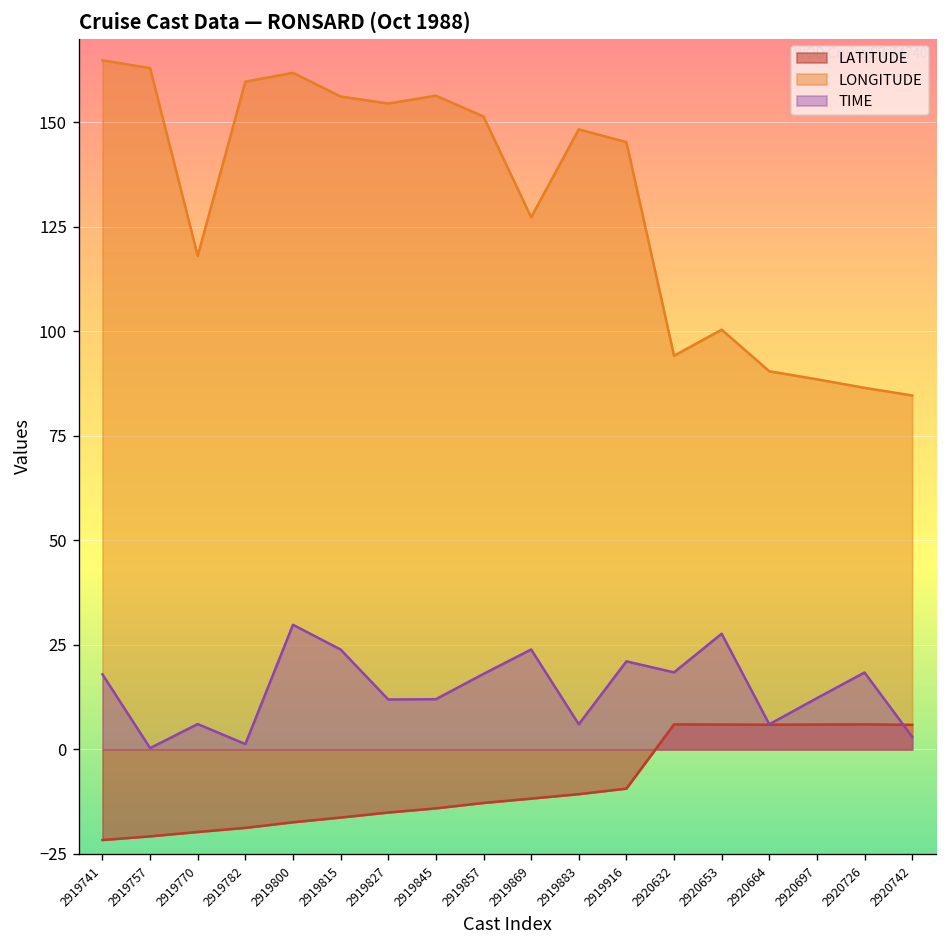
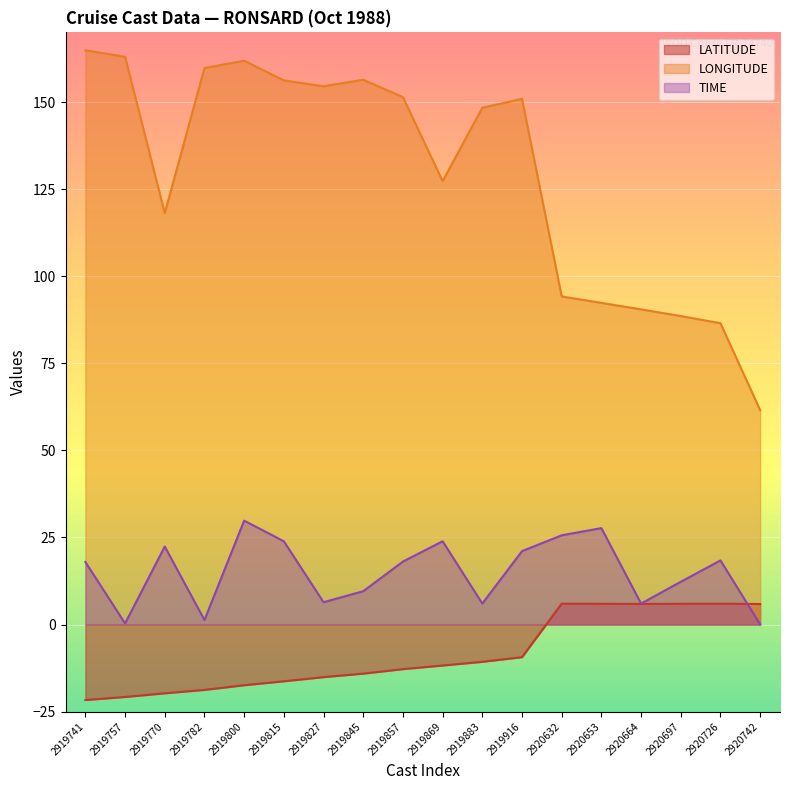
TIME, 2919770: 6 -> 22
TIME, 2919827: 12 -> 6
TIME, 2919845: 12 -> 10
LONGITUDE, 2919916: 145 -> 151
TIME, 2920632: 18 -> 26
LONGITUDE, 2920653: 100 -> 92
LONGITUDE, 2920742: 85 -> 62
TIME, 2920742: 3 -> 0
